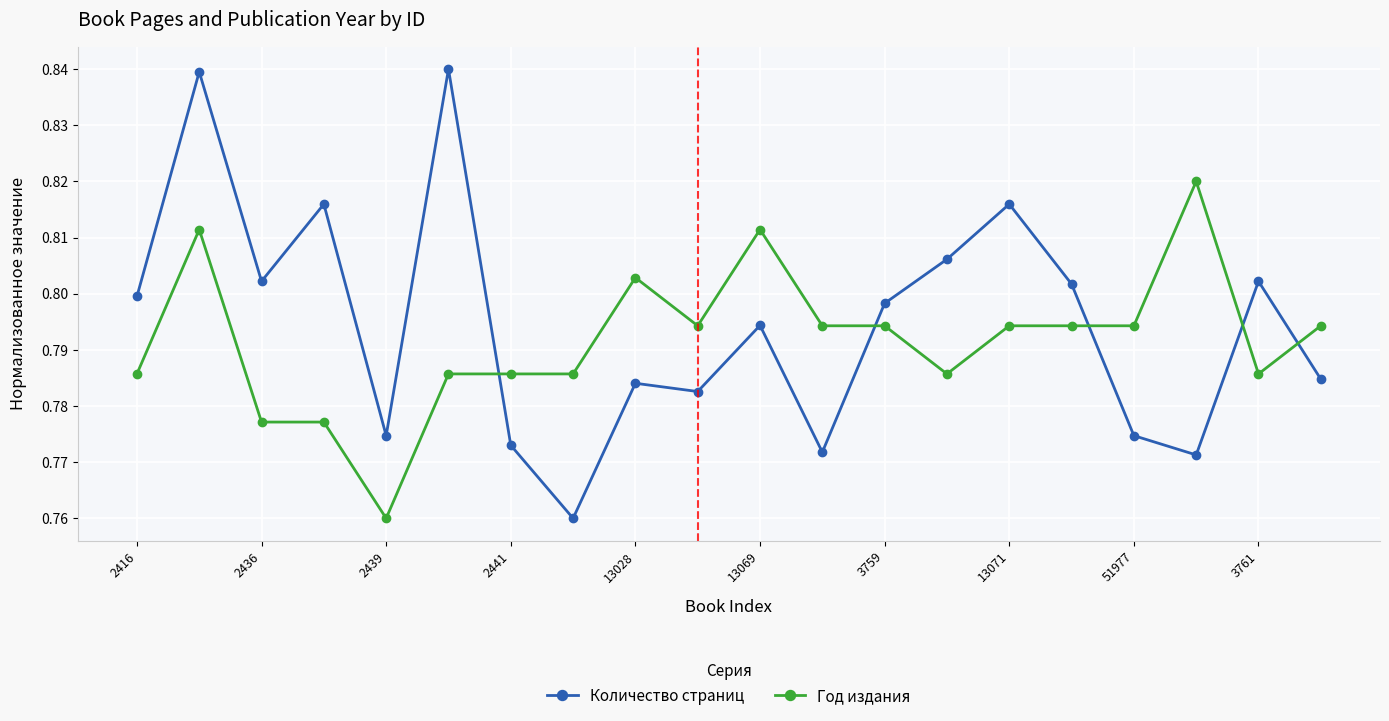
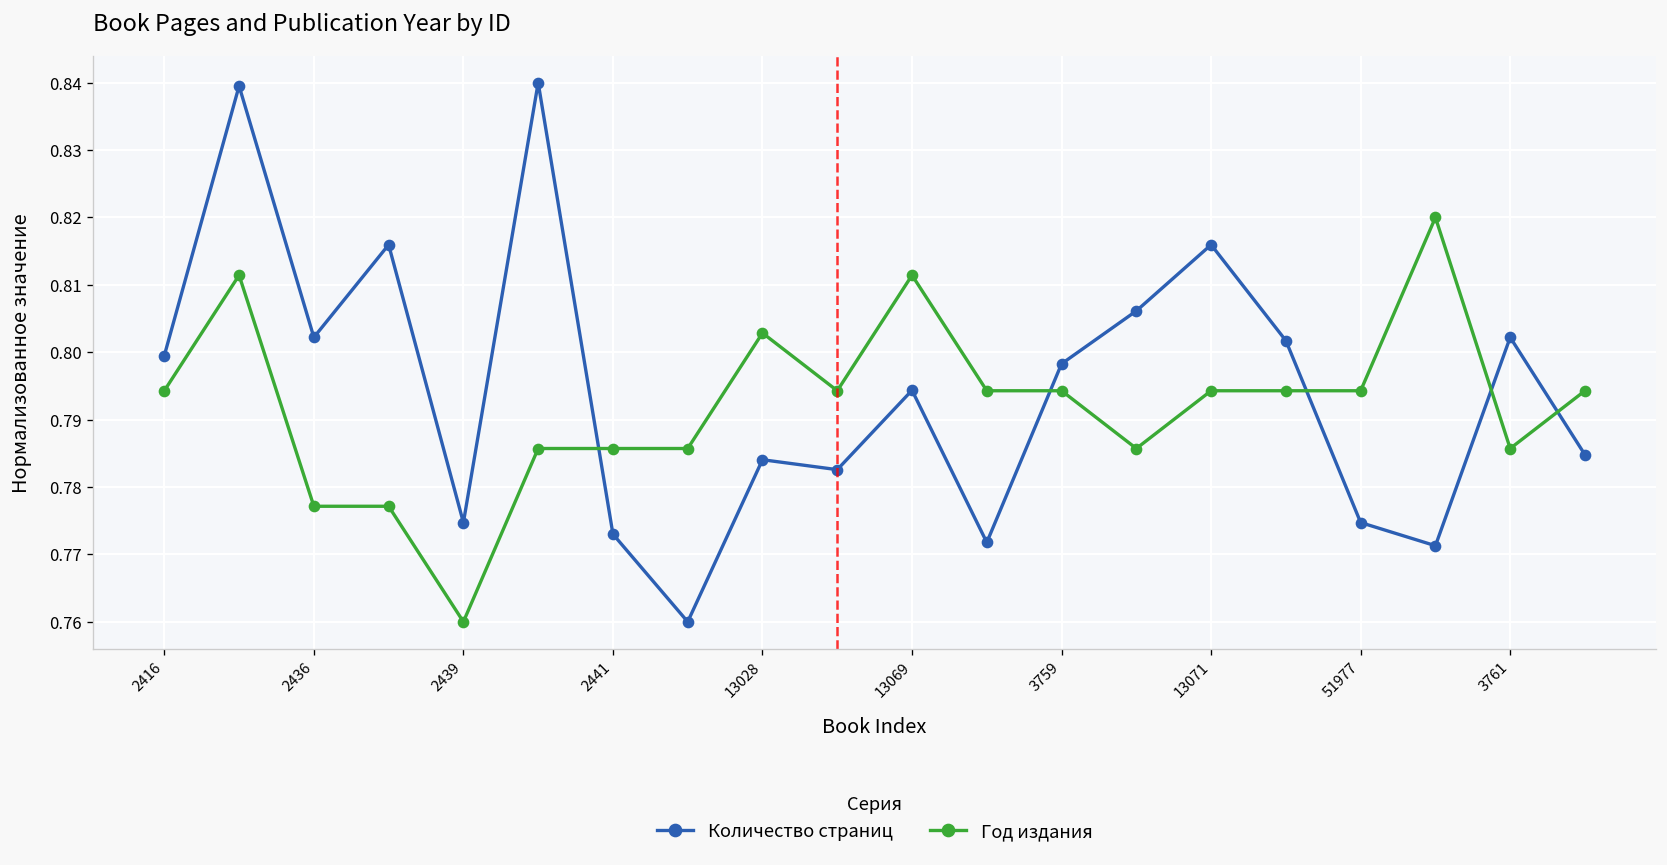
Год издания, 2416: 0.786 -> 0.794
